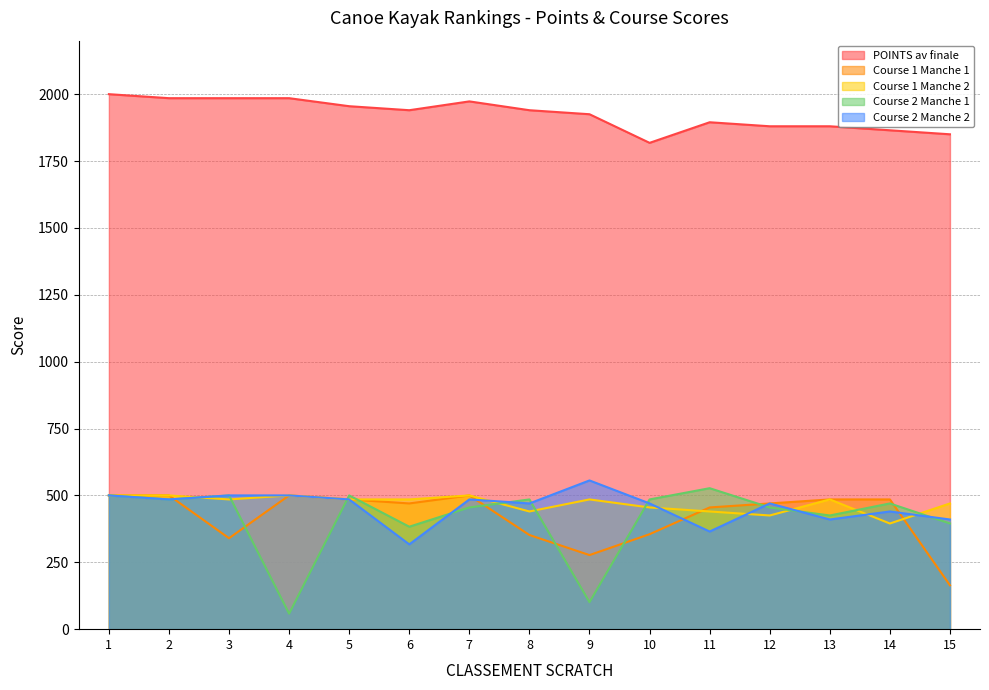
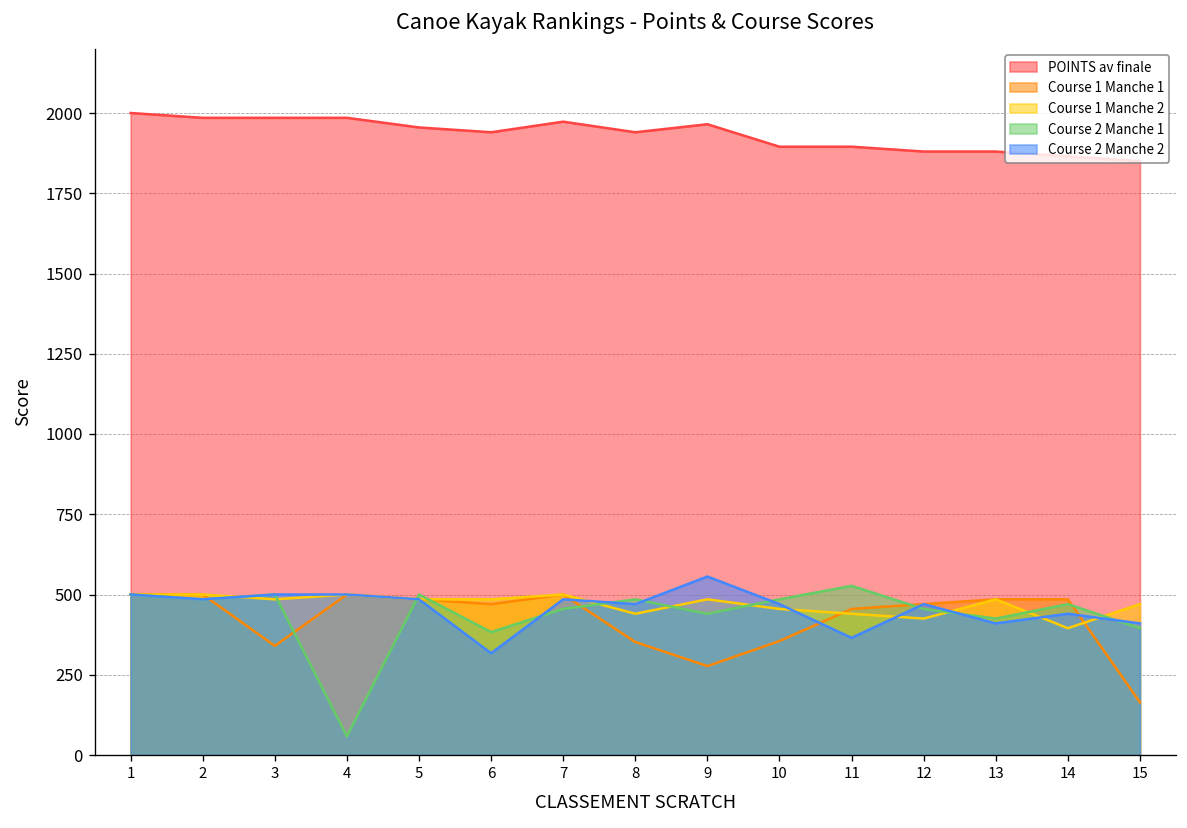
POINTS av finale, 9: 1930 -> 1970
Course 2 Manche 1, 9: 100 -> 440
POINTS av finale, 10: 1820 -> 1900
